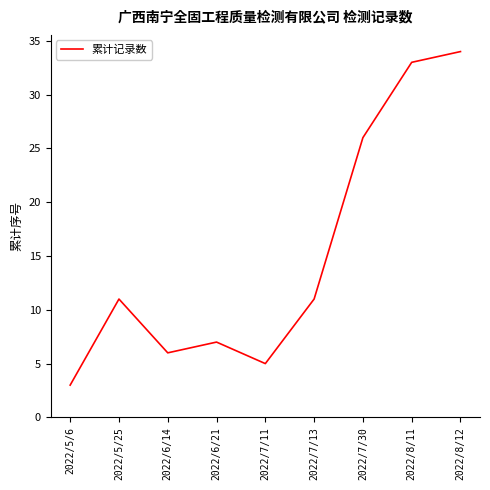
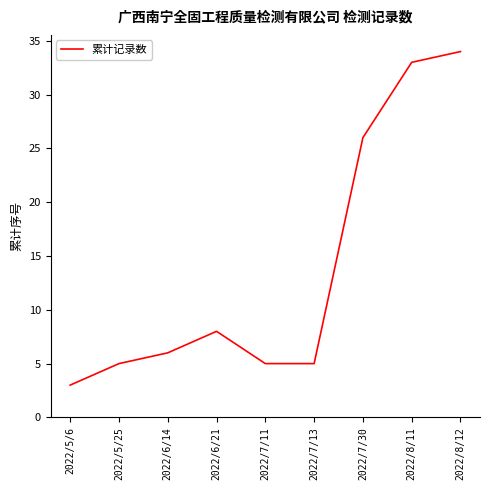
2022/5/25: 11 -> 5
2022/6/21: 7 -> 8
2022/7/13: 11 -> 5
